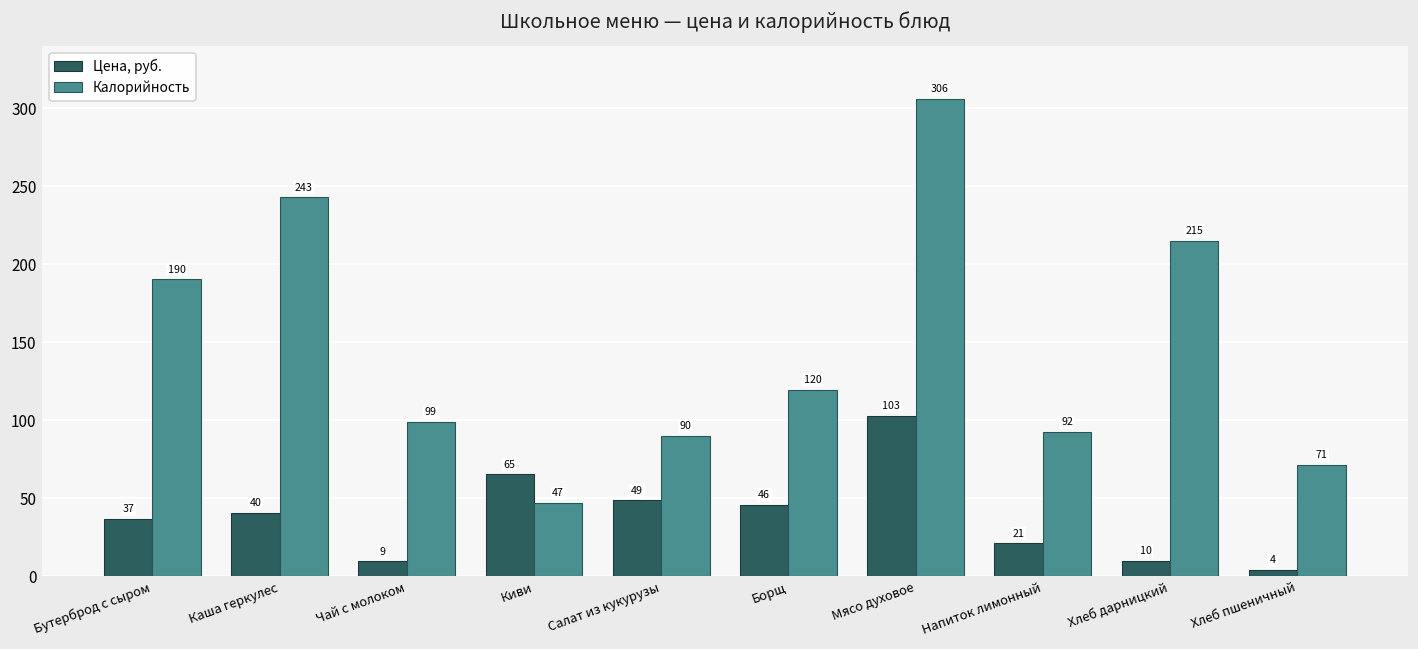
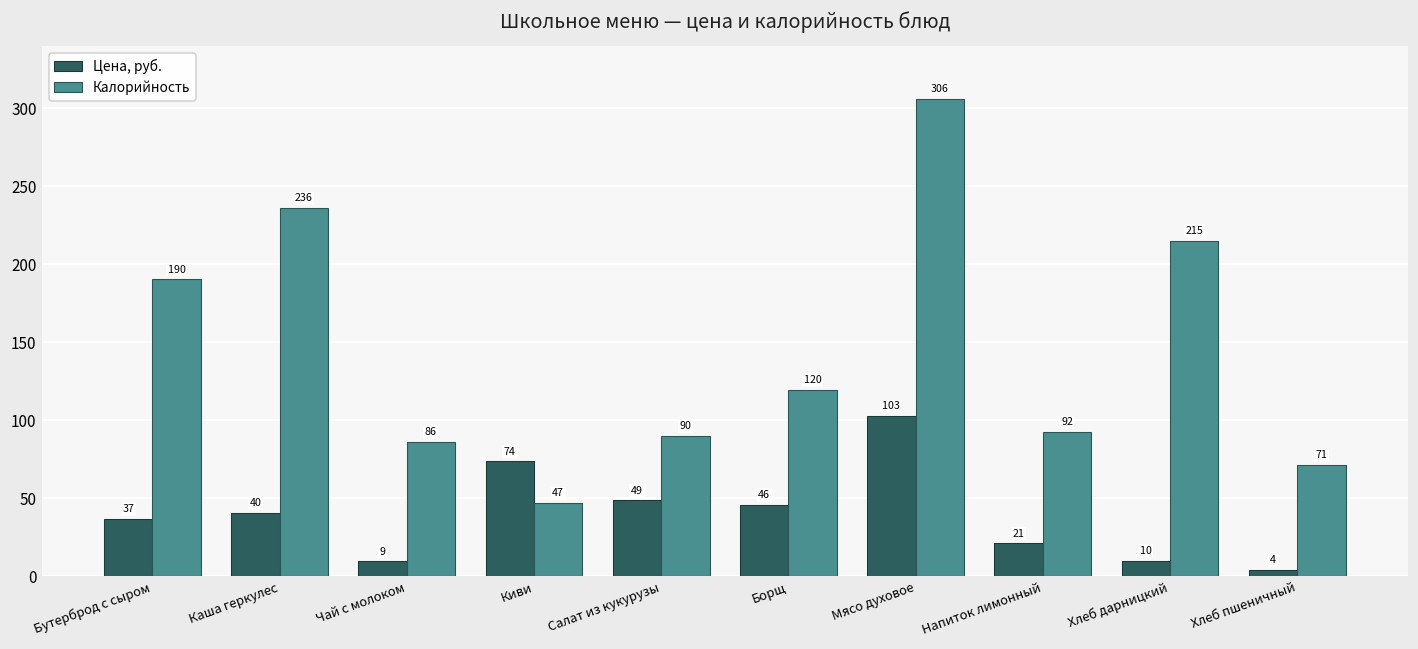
Калорийность, Каша геркулес: 243 -> 236
Калорийность, Чай с молоком: 99 -> 86
Цена, руб., Киви: 65 -> 74
